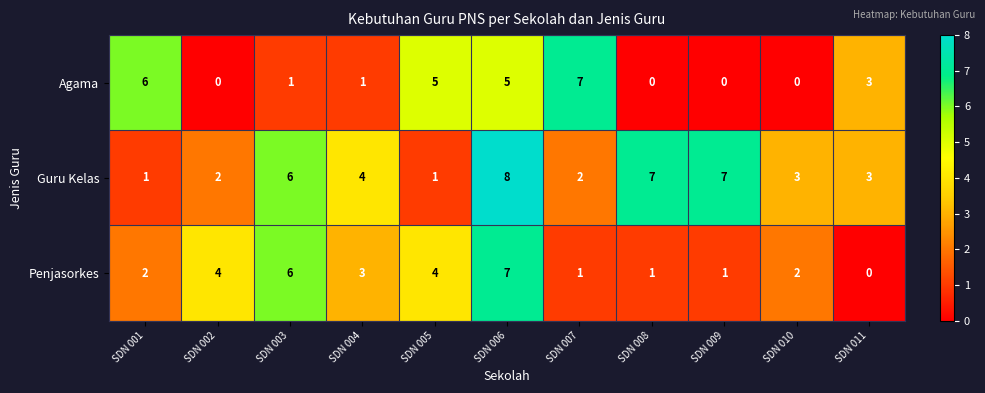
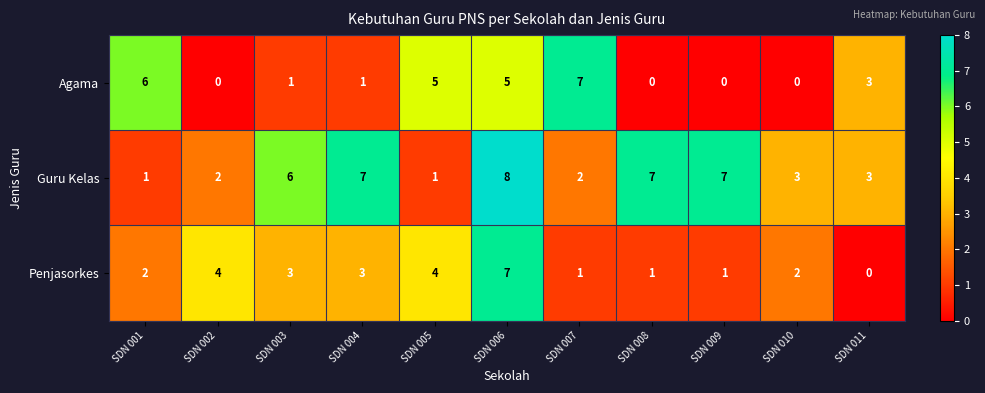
Guru Kelas, SDN 004: 4 -> 7
Penjasorkes, SDN 003: 6 -> 3
